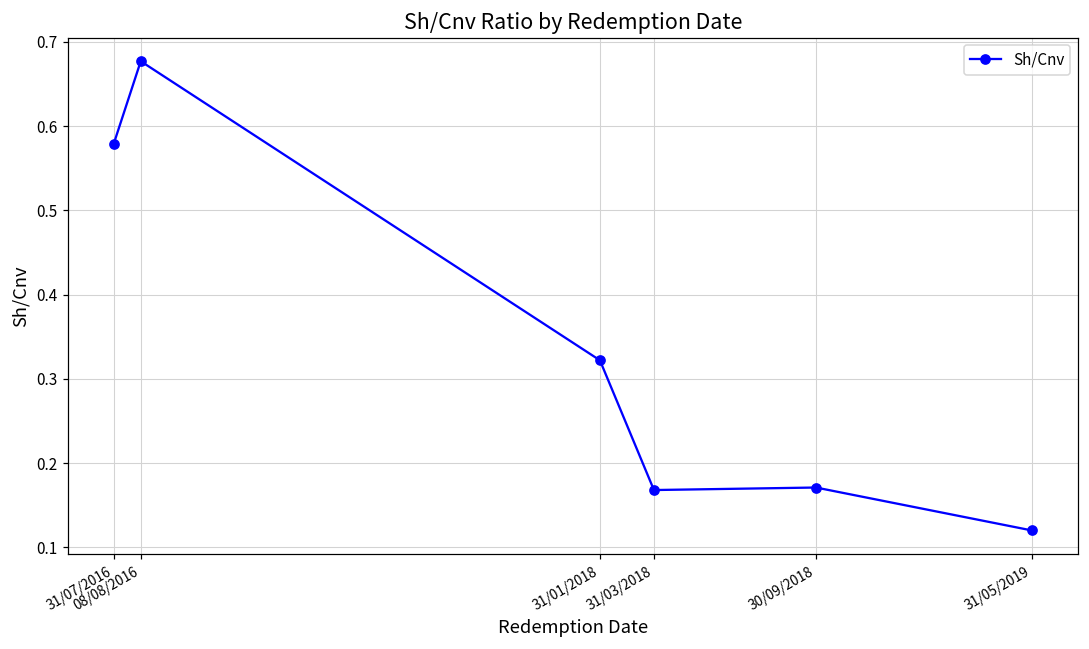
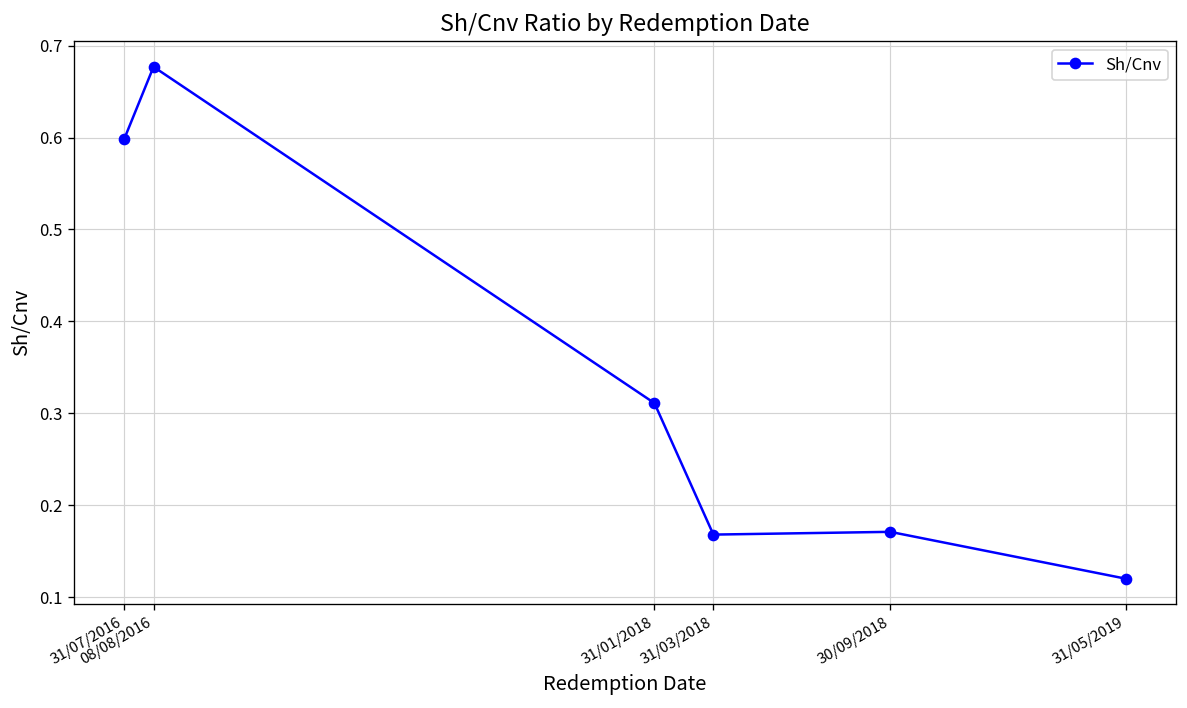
31/07/2016: 0.58 -> 0.60
31/01/2018: 0.32 -> 0.31
